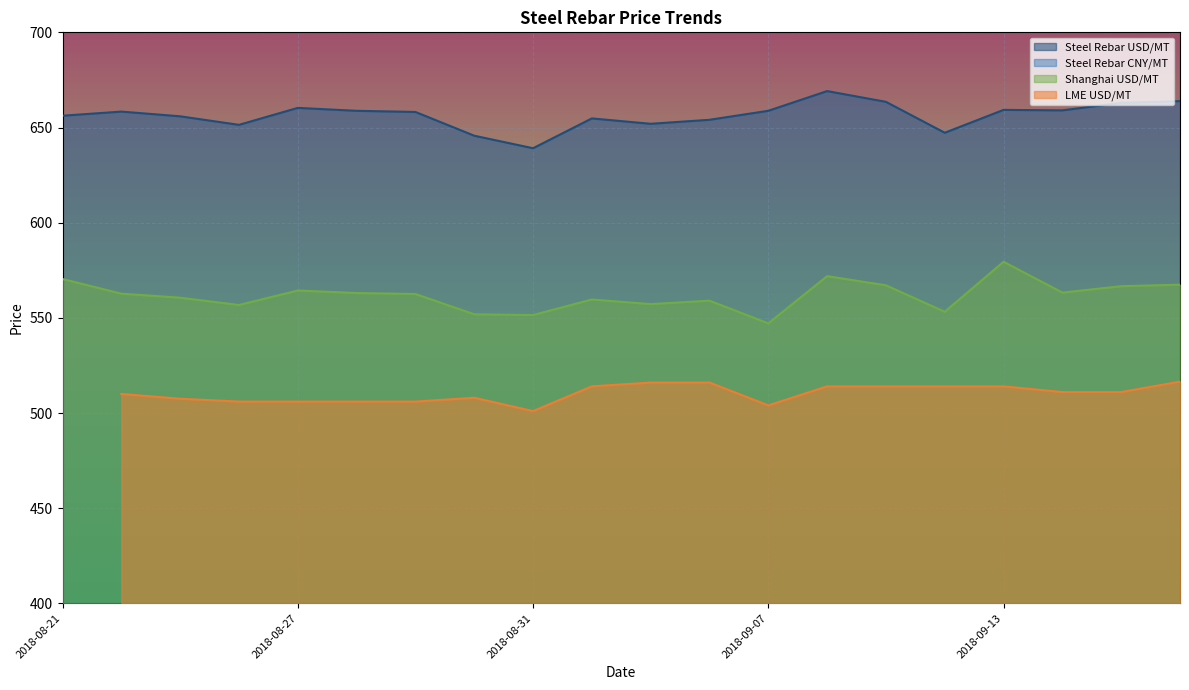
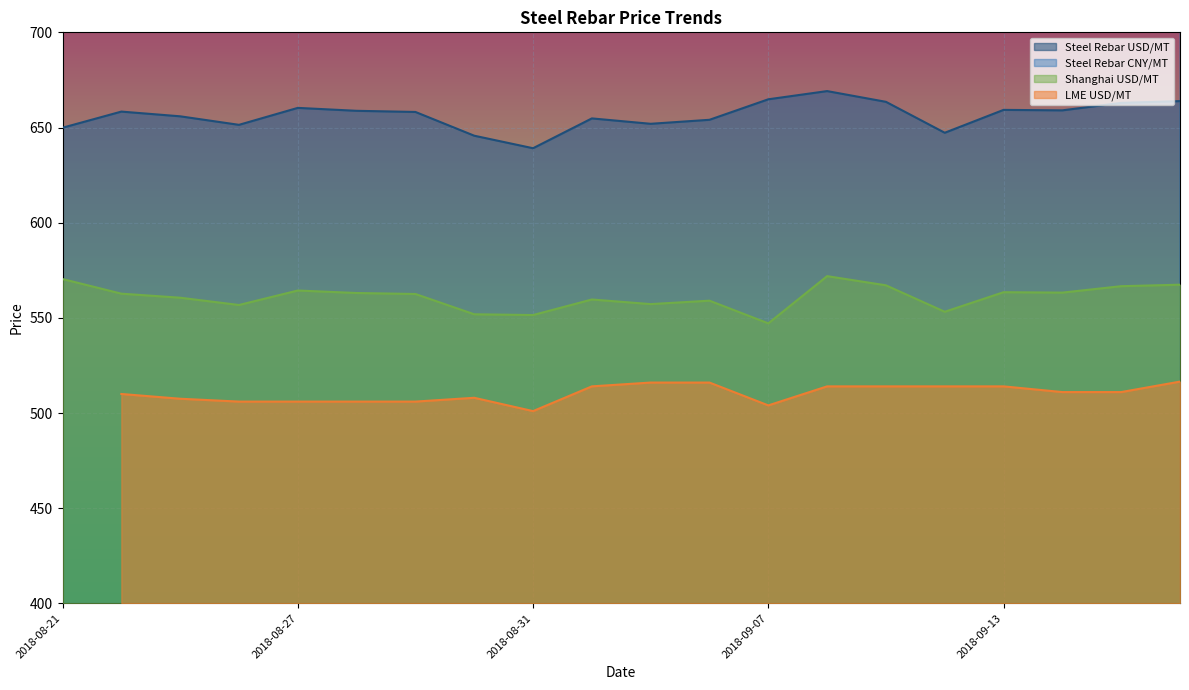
Steel Rebar USD/MT, 2018-08-21: 656 -> 650
Steel Rebar USD/MT, 2018-09-07: 659 -> 665
Shanghai USD/MT, 2018-09-13: 579 -> 563
